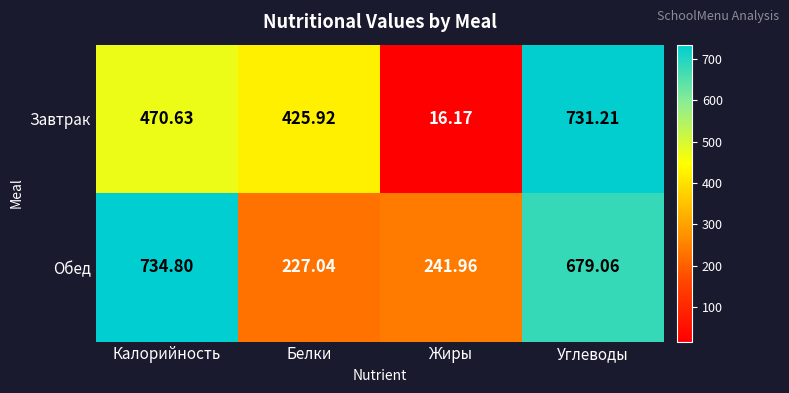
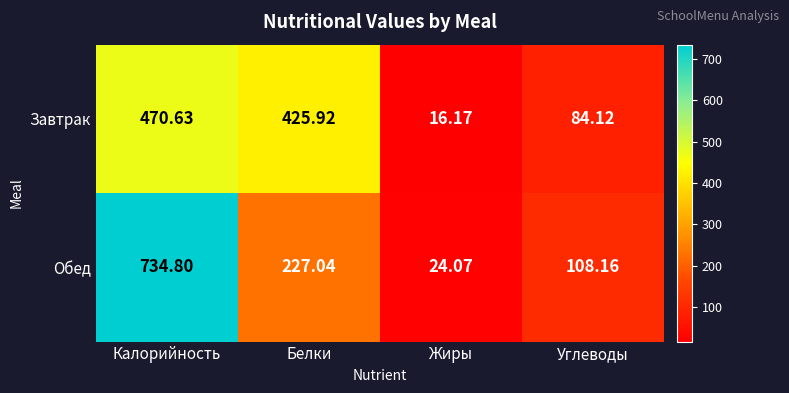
Завтрак, Углеводы: 731.21 -> 84.12
Обед, Жиры: 241.96 -> 24.07
Обед, Углеводы: 679.06 -> 108.16
